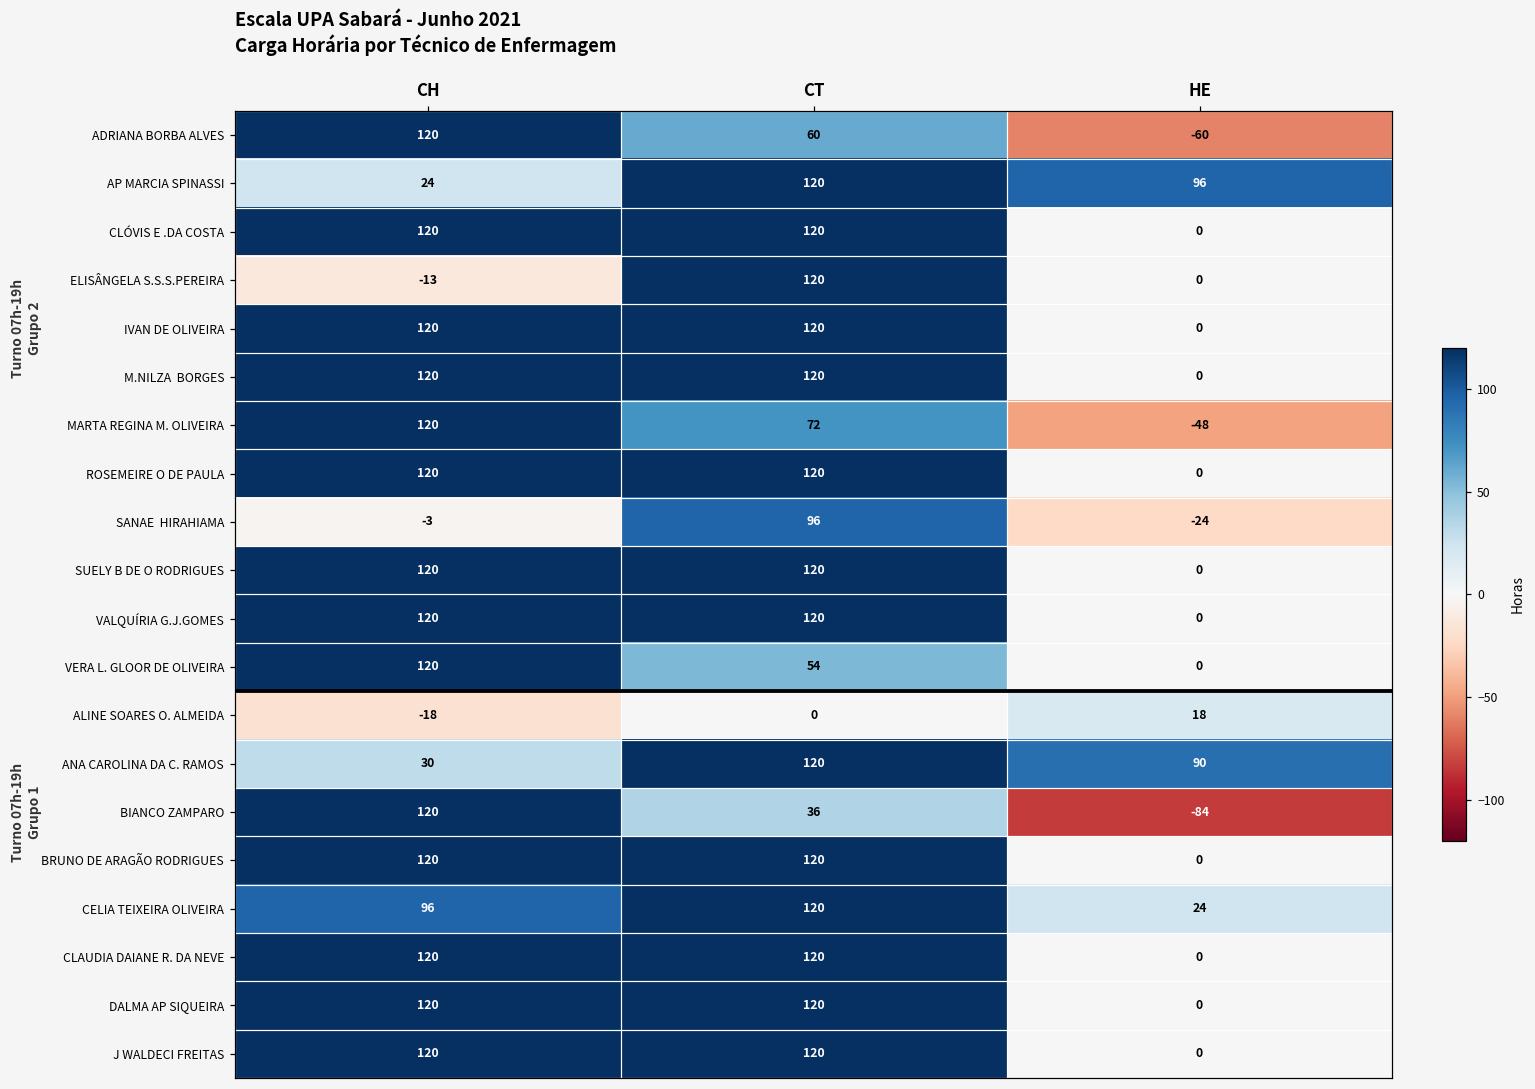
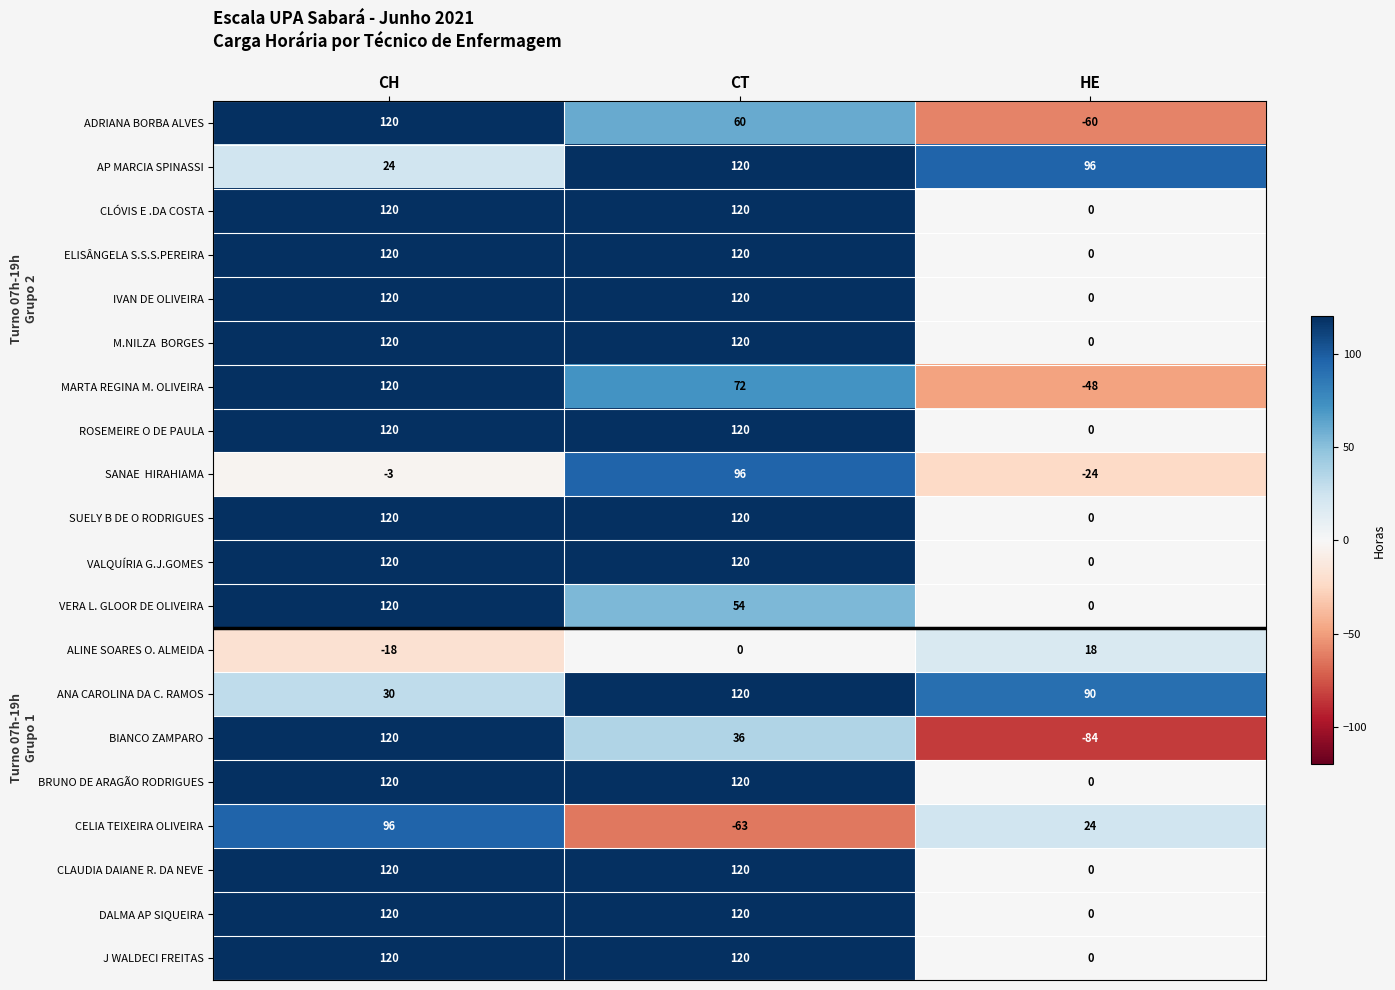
ELISÂNGELA S.S.S.PEREIRA, CH: -13 -> 120
CELIA TEIXEIRA OLIVEIRA, CT: 120 -> -63
